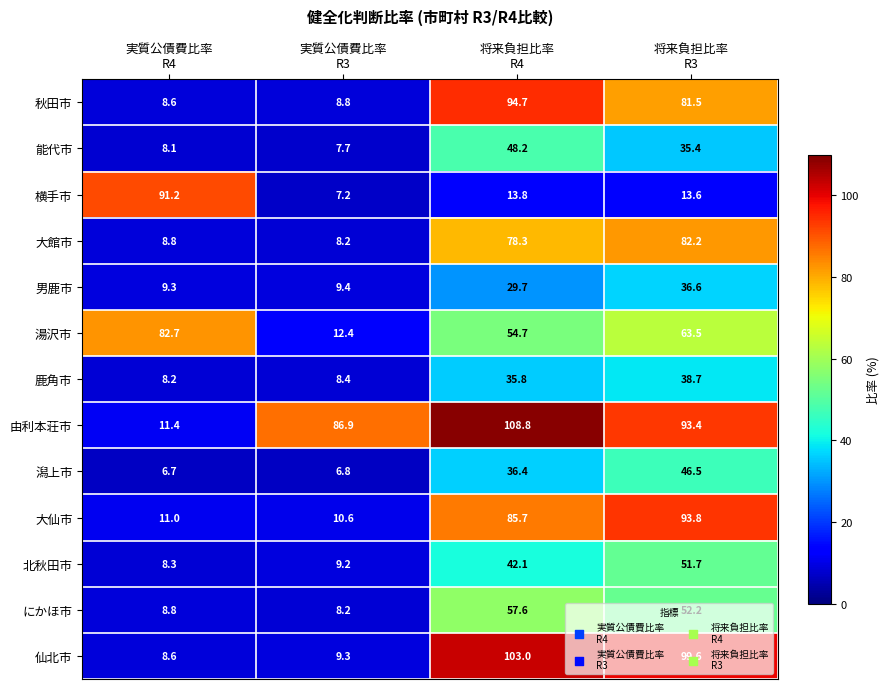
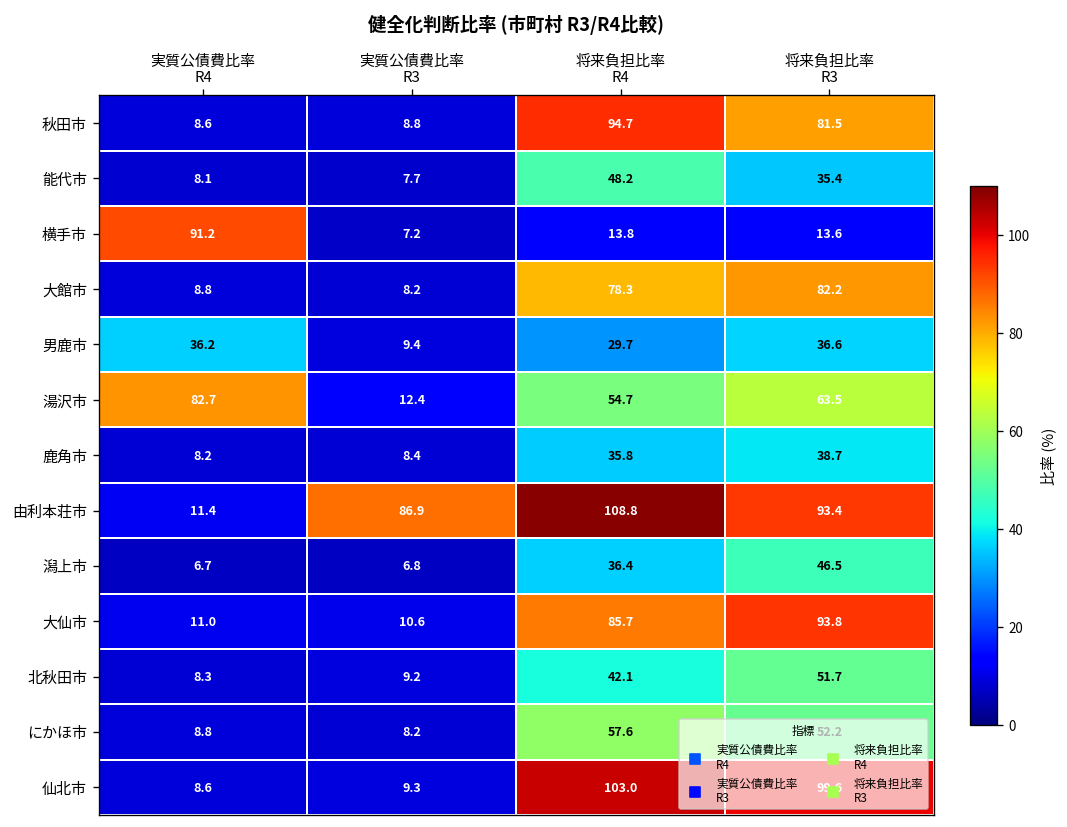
男鹿市, 実質公債費比率 R4: 9.3 -> 36.2
